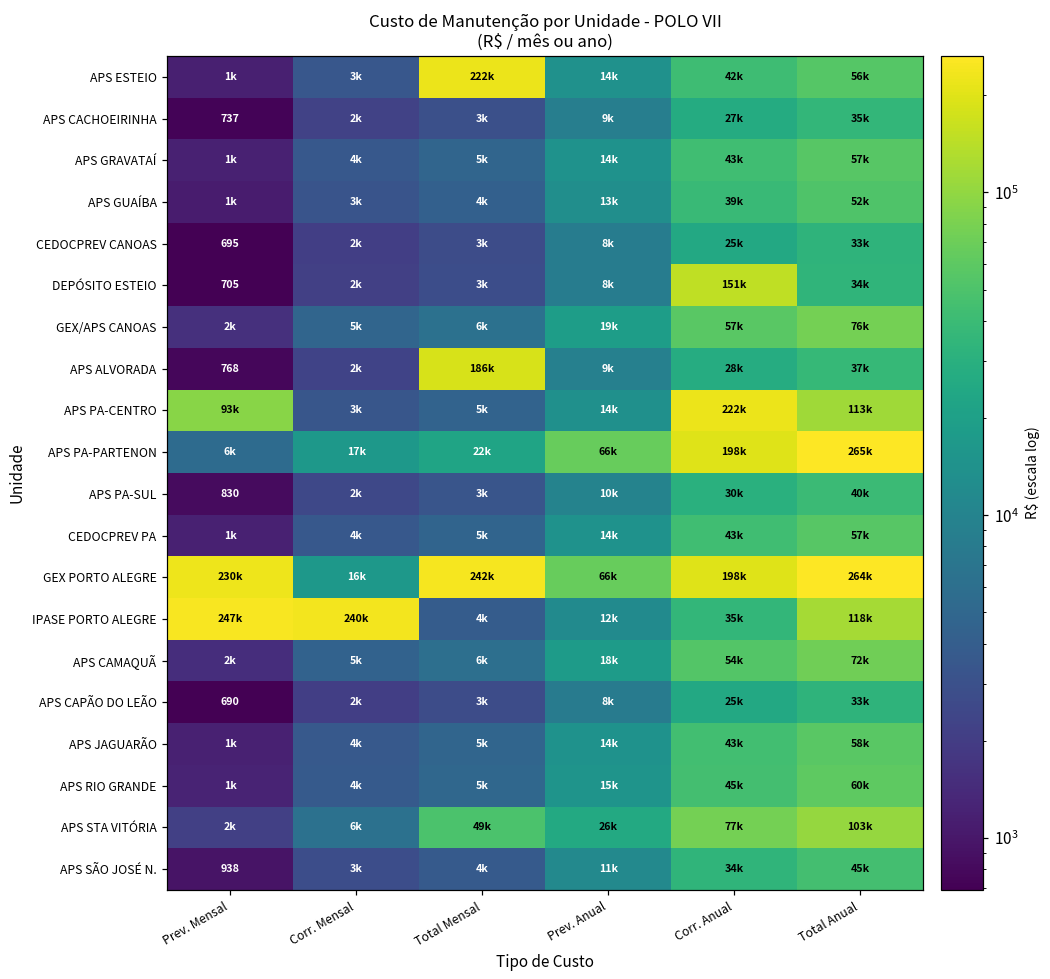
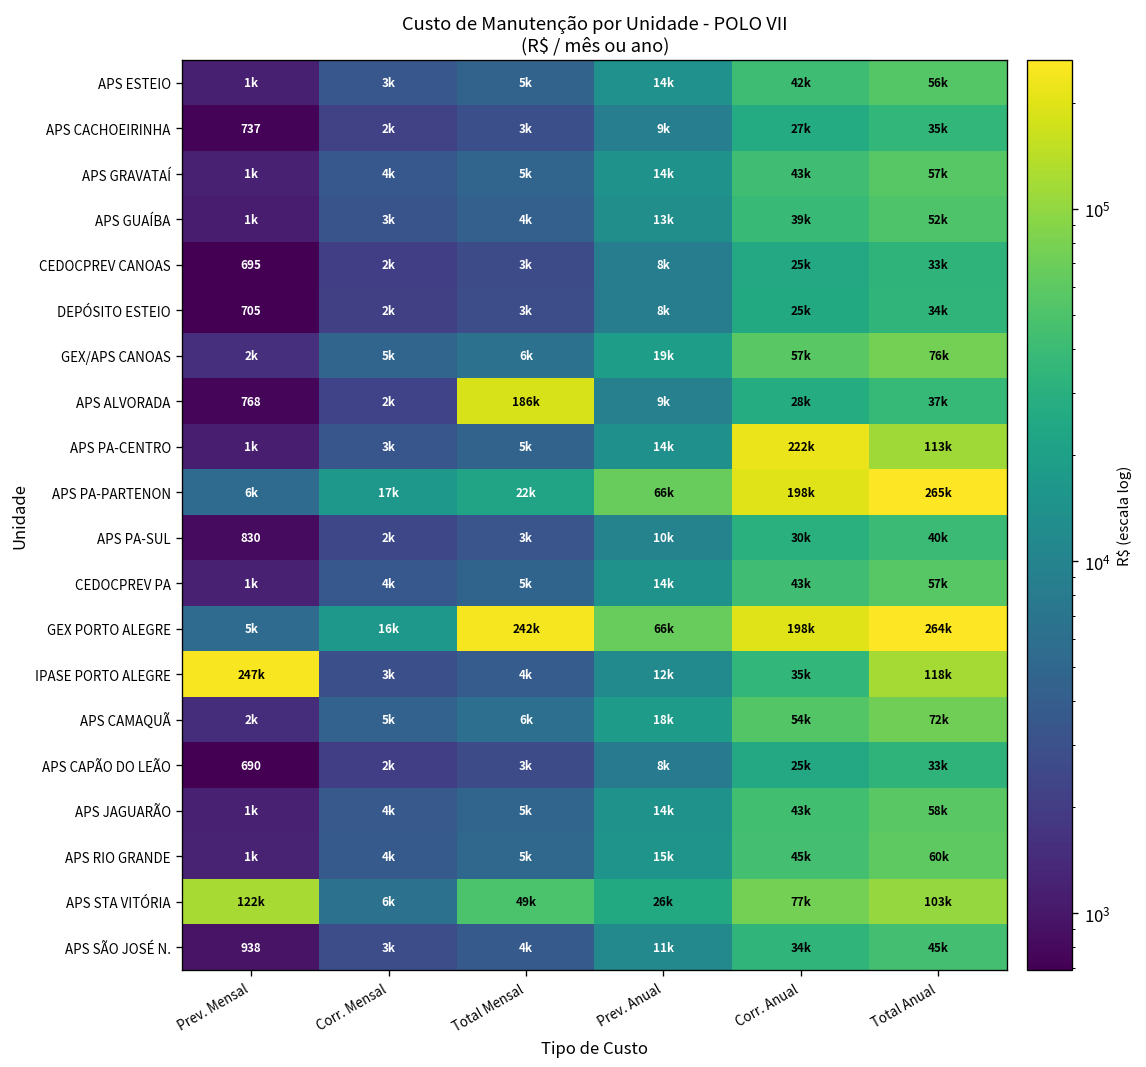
APS ESTEIO, Total Mensal: 222k -> 5k
DEPÓSITO ESTEIO, Corr. Anual: 151k -> 25k
APS PA-CENTRO, Prev. Mensal: 93k -> 1k
GEX PORTO ALEGRE, Prev. Mensal: 230k -> 5k
IPASE PORTO ALEGRE, Corr. Mensal: 240k -> 3k
APS STA VITÓRIA, Prev. Mensal: 2k -> 122k
